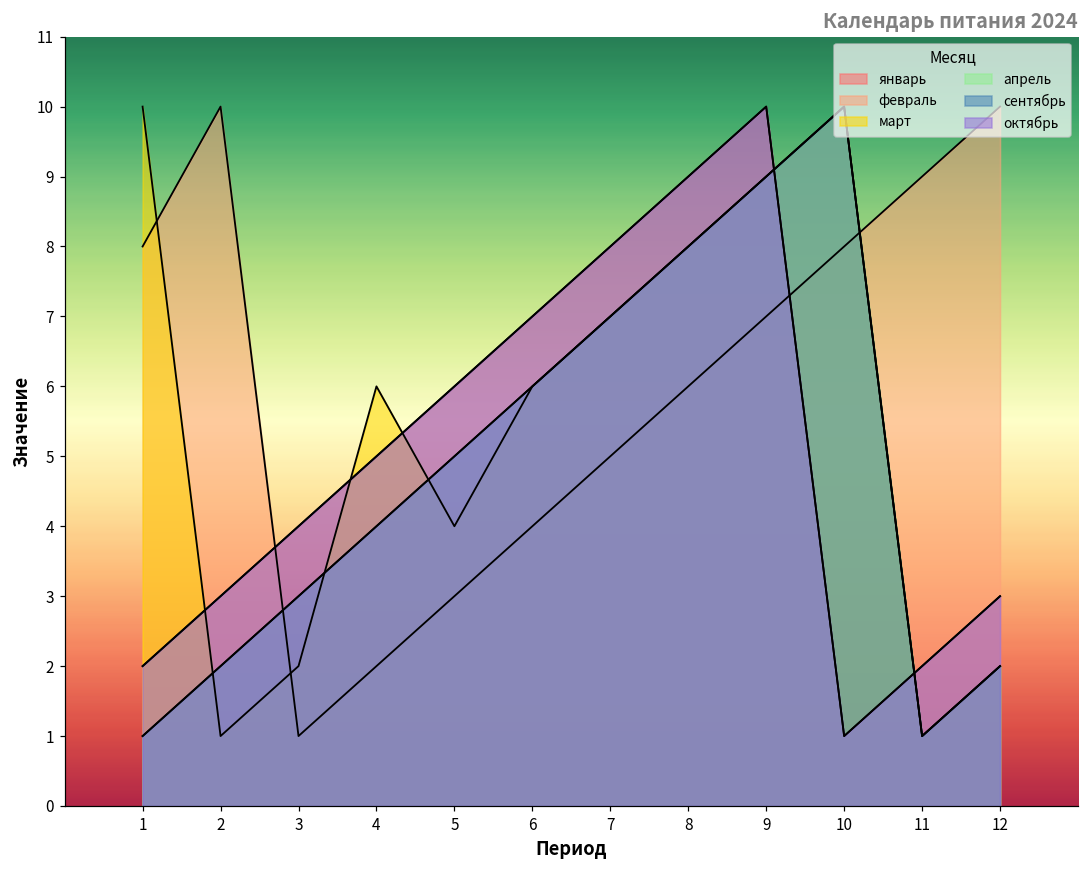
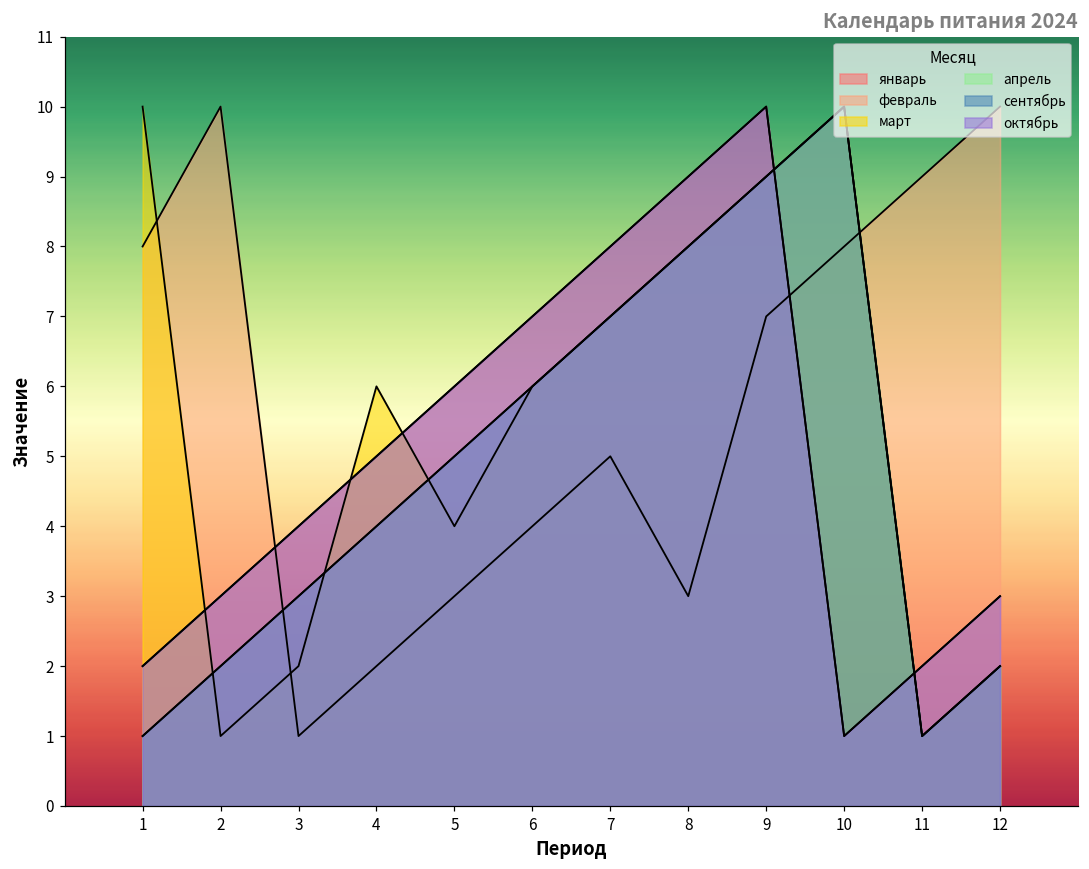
февраль, 8: 6 -> 3
